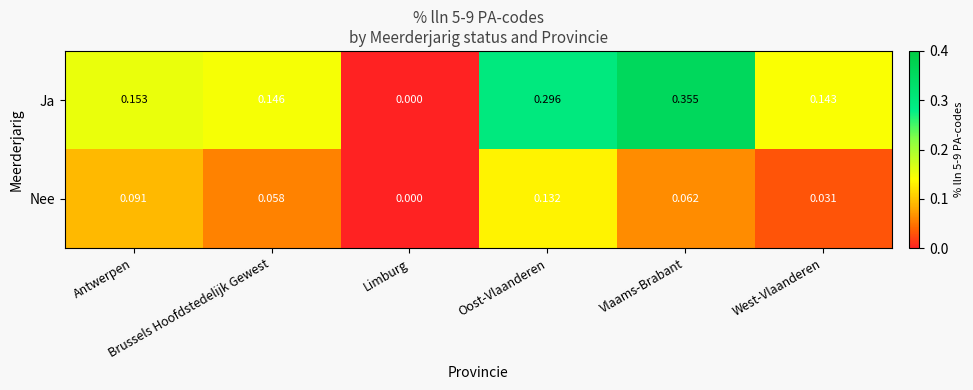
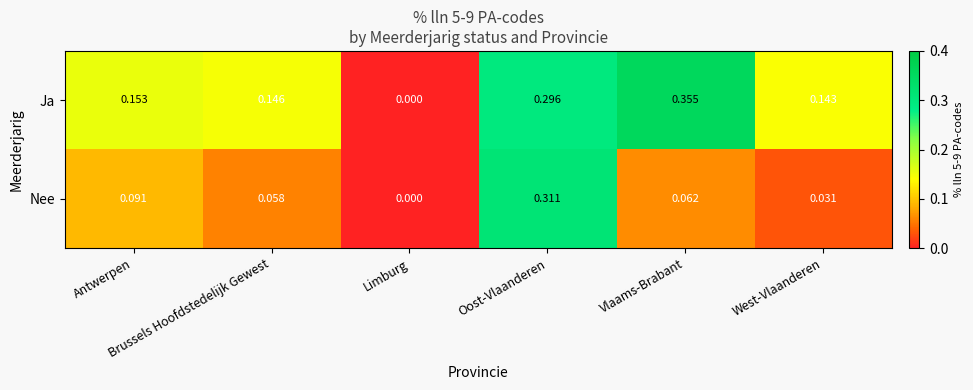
Nee, Oost-Vlaanderen: 0.132 -> 0.311
